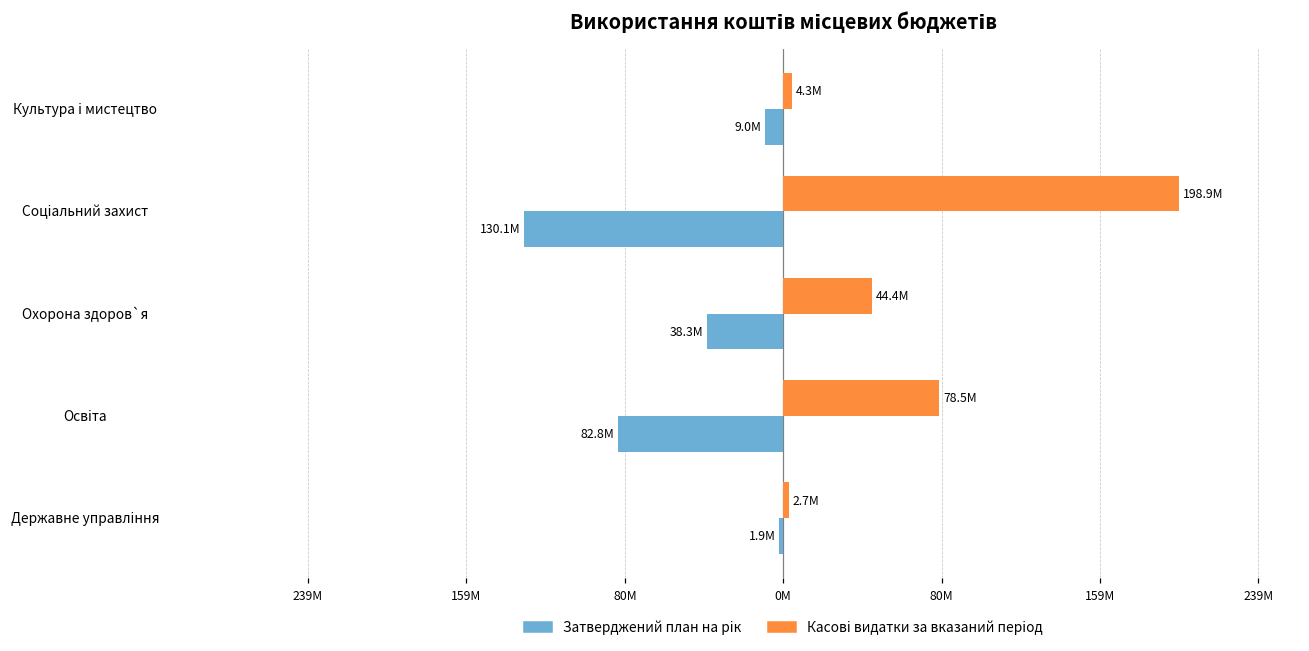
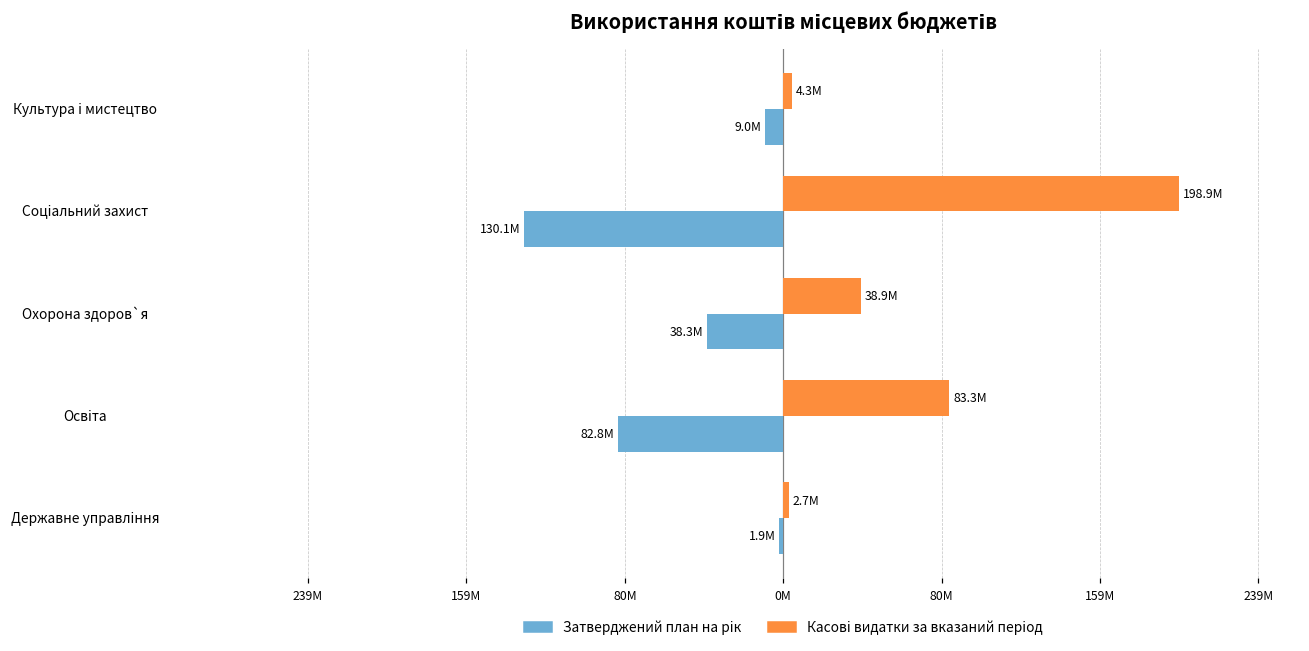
Касові видатки за вказаний період, Охорона здоров`я: 44.4M -> 38.9M
Касові видатки за вказаний період, Освіта: 78.5M -> 83.3M
